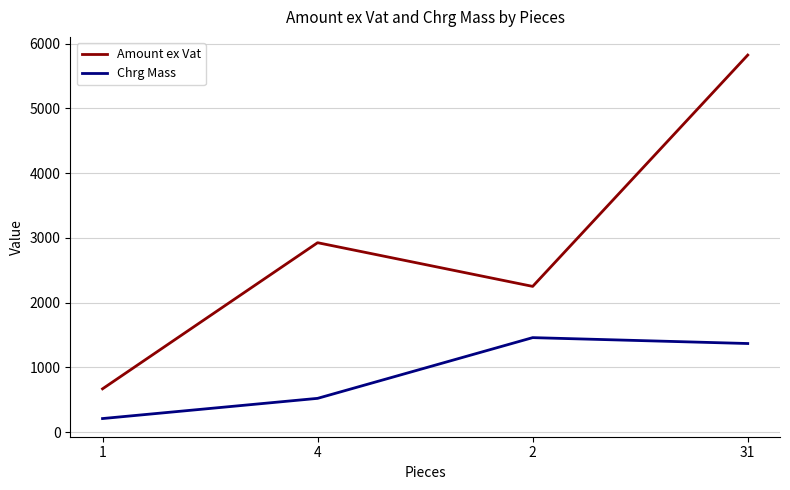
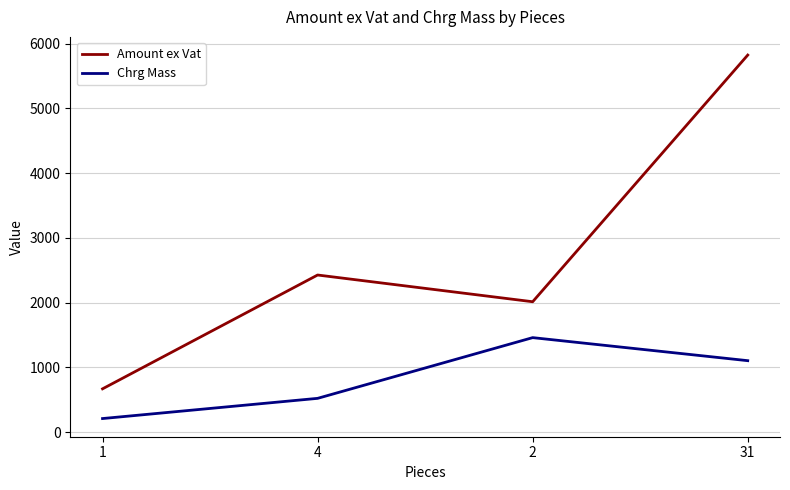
Amount ex Vat, 4: 2900 -> 2400
Amount ex Vat, 2: 2300 -> 2000
Chrg Mass, 31: 1400 -> 1100
